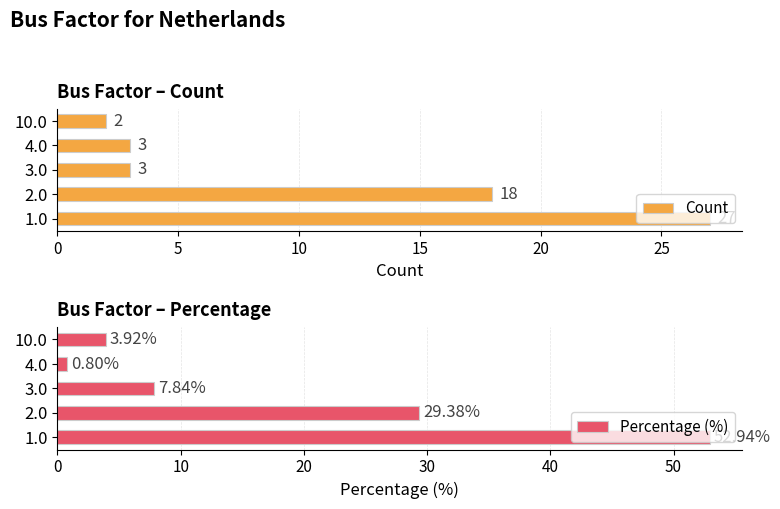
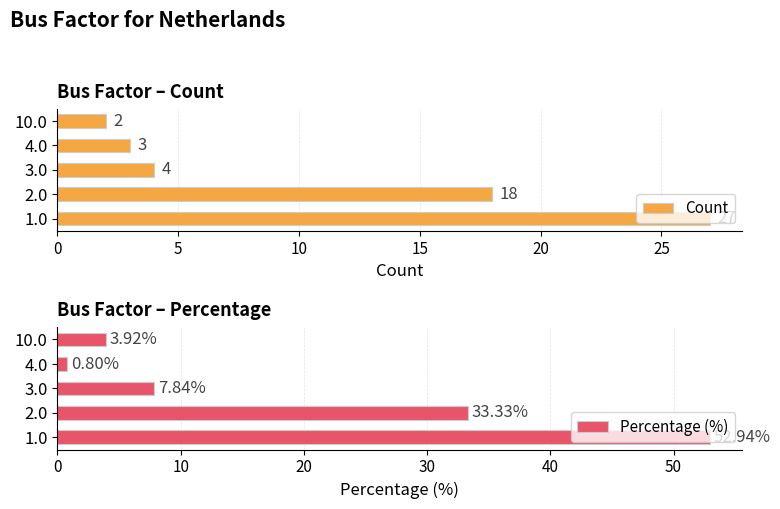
Bus Factor – Count, 3.0: 3 -> 4
Bus Factor – Percentage, 2.0: 29.38% -> 33.33%
